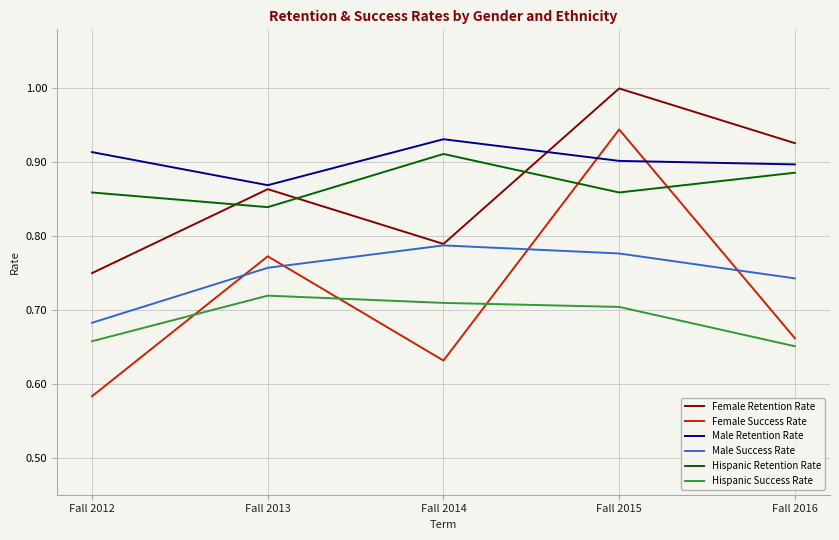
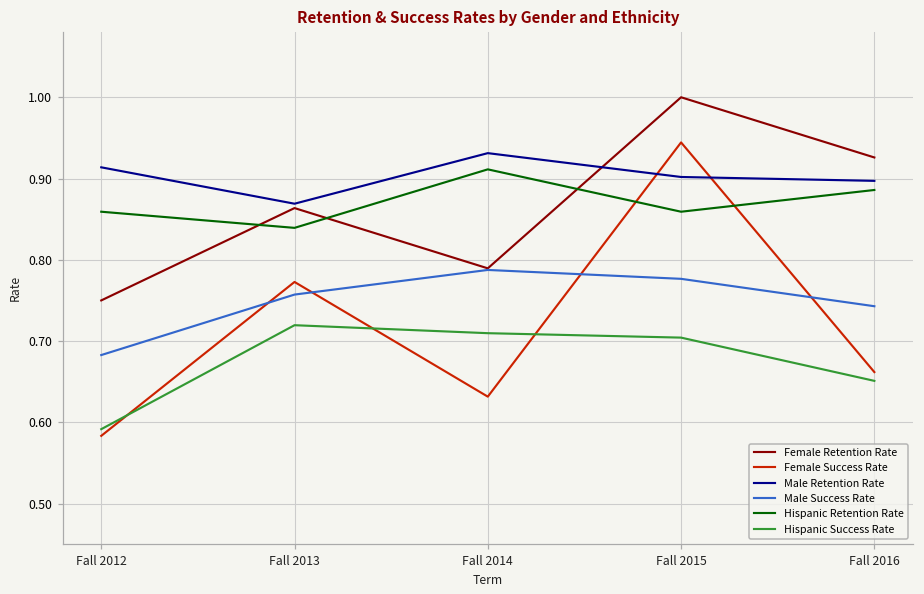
Hispanic Success Rate, Fall 2012: 0.66 -> 0.59
